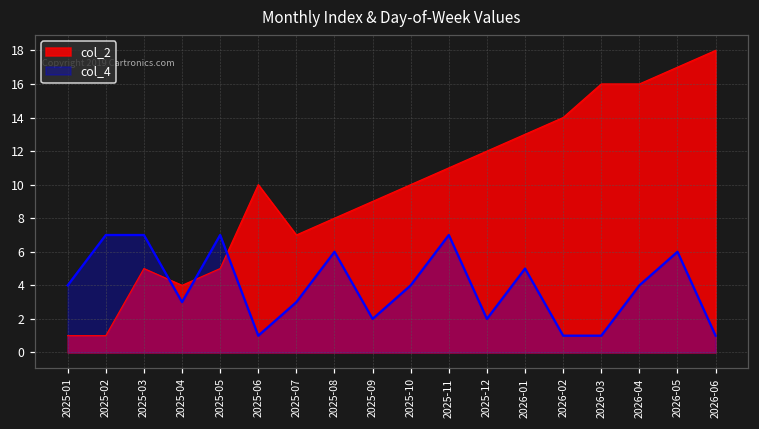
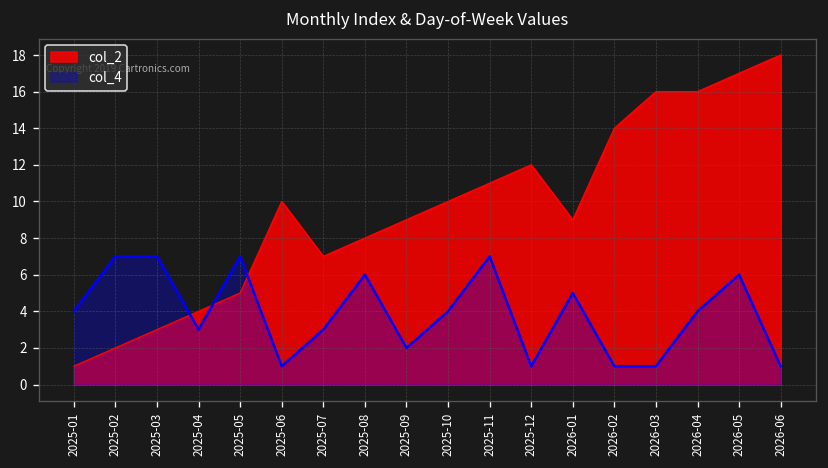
col_2, 2025-02: 1 -> 2
col_2, 2025-03: 5 -> 3
col_4, 2025-12: 2 -> 1
col_2, 2026-01: 13 -> 9
